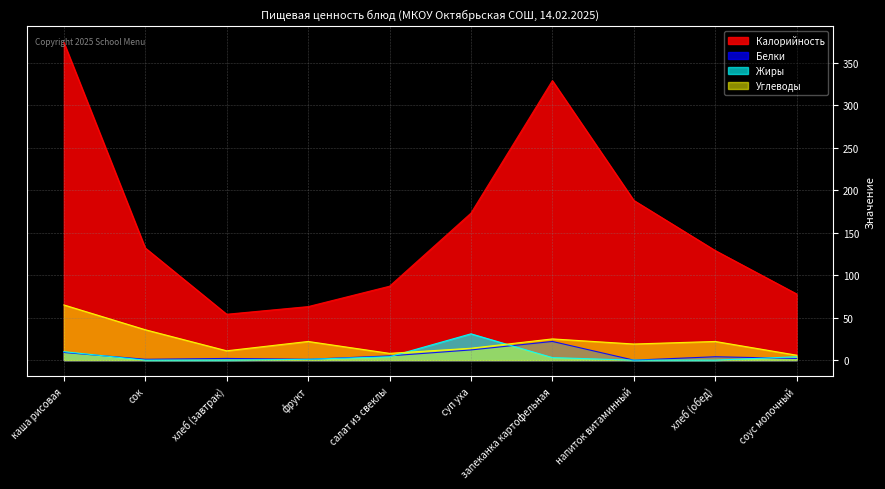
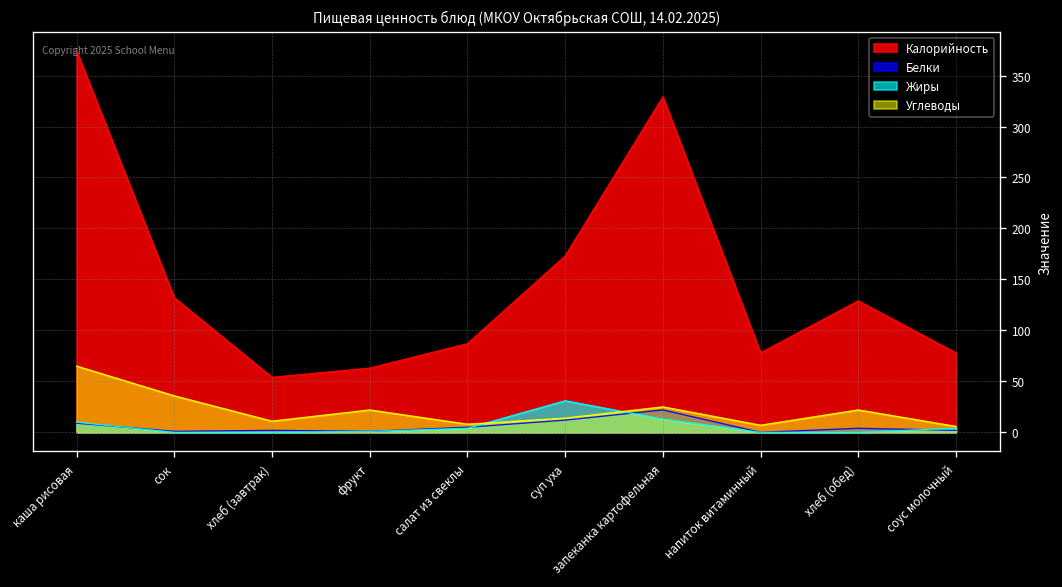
Жиры, запеканка картофельная: 0 -> 10
Калорийность, напиток витаминный: 190 -> 80
Углеводы, напиток витаминный: 20 -> 10
